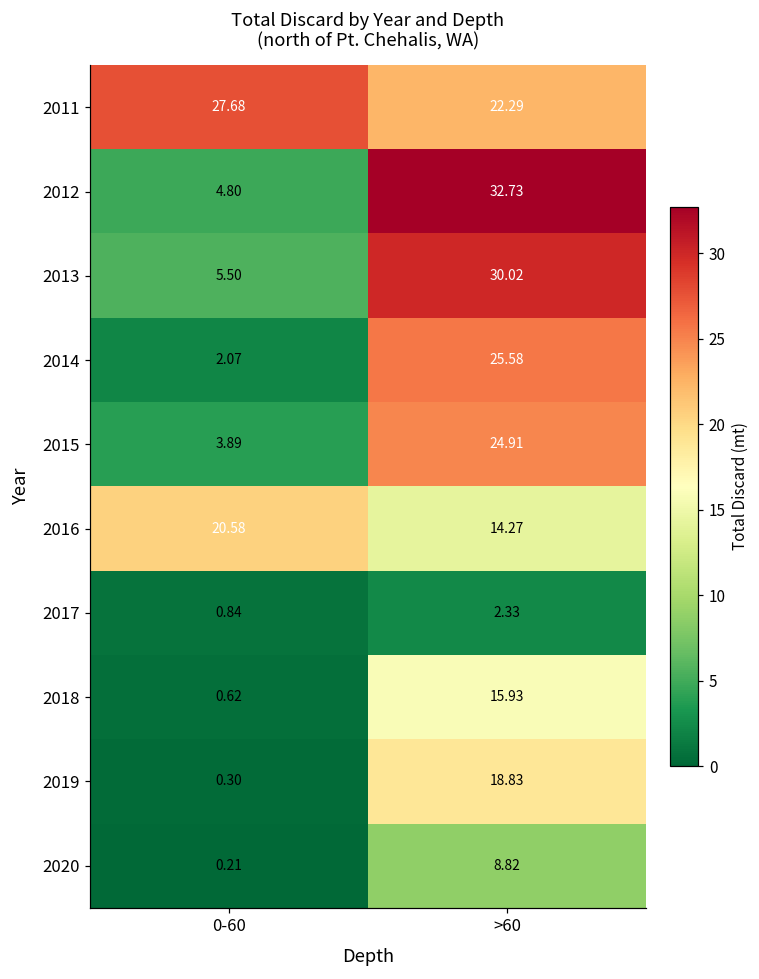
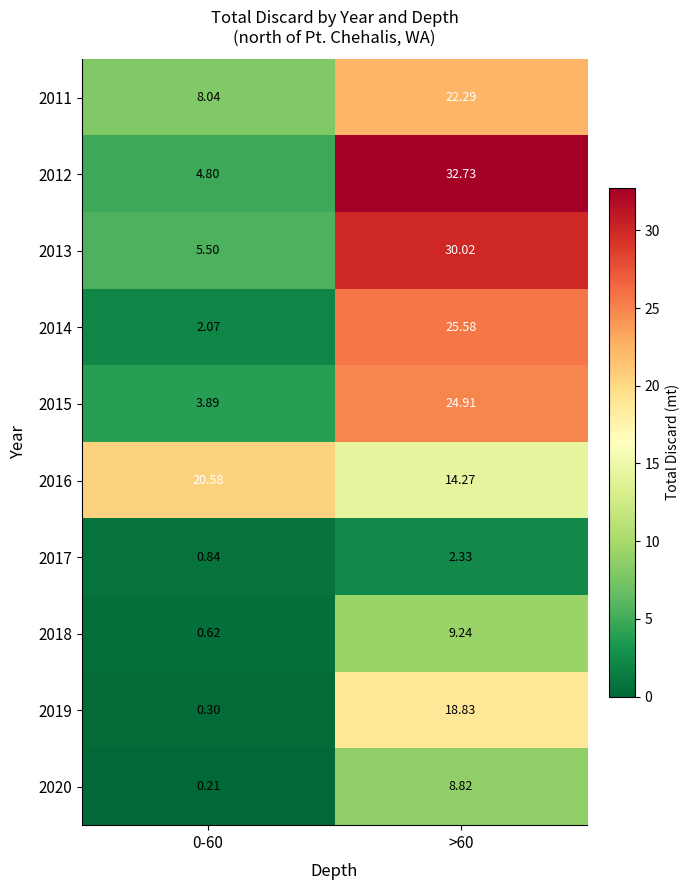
2011, 0-60: 27.68 -> 8.04
2018, >60: 15.93 -> 9.24
